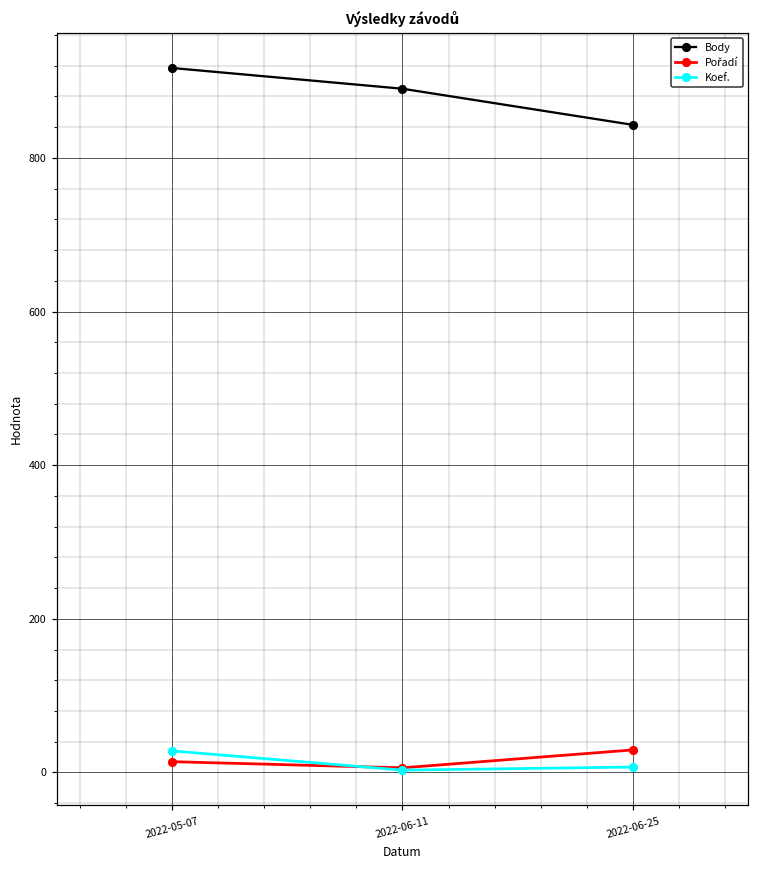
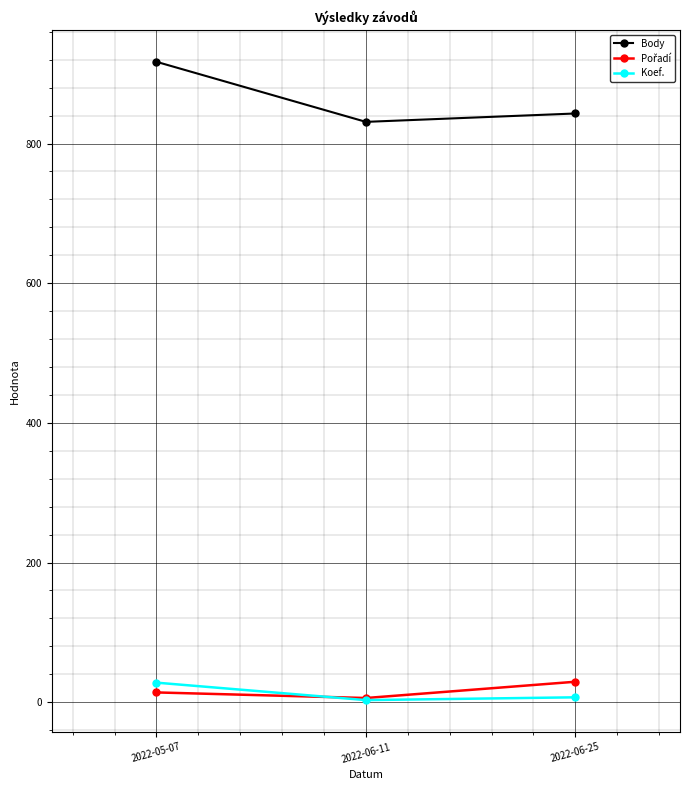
Body, 2022-06-11: 890 -> 830
